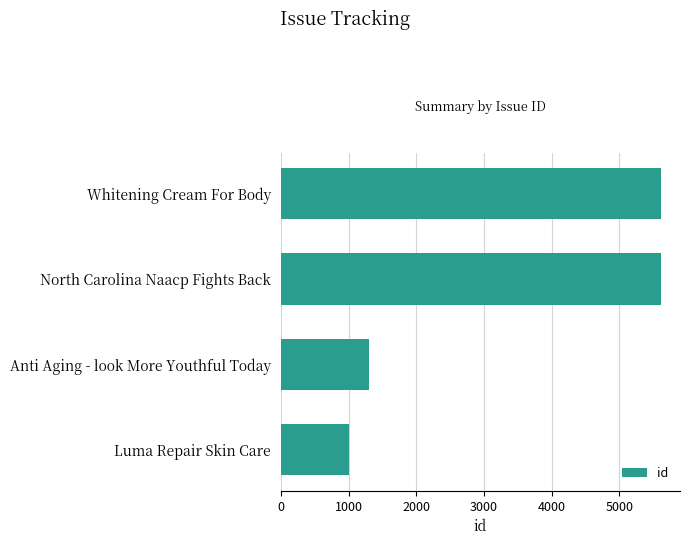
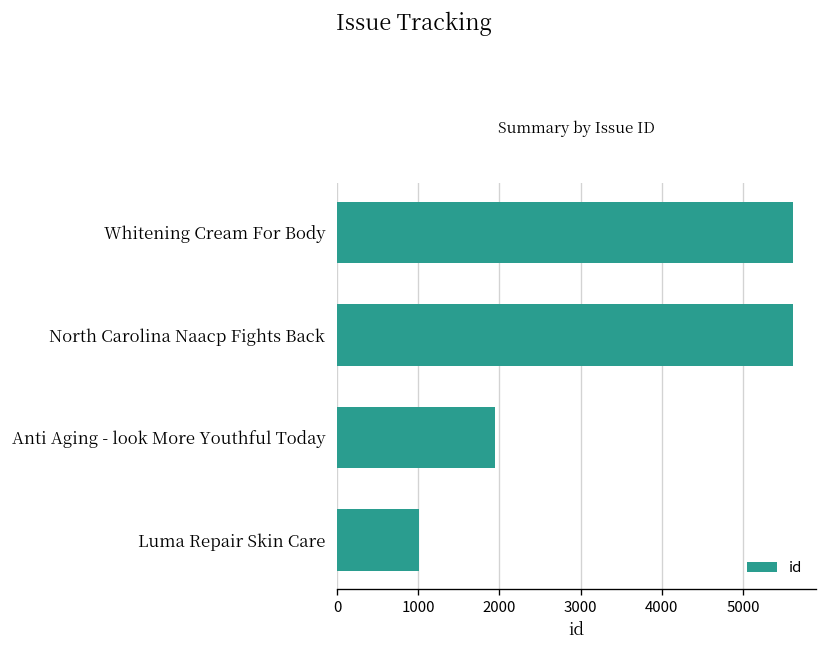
Anti Aging - look More Youthful Today: 1300 -> 1900
